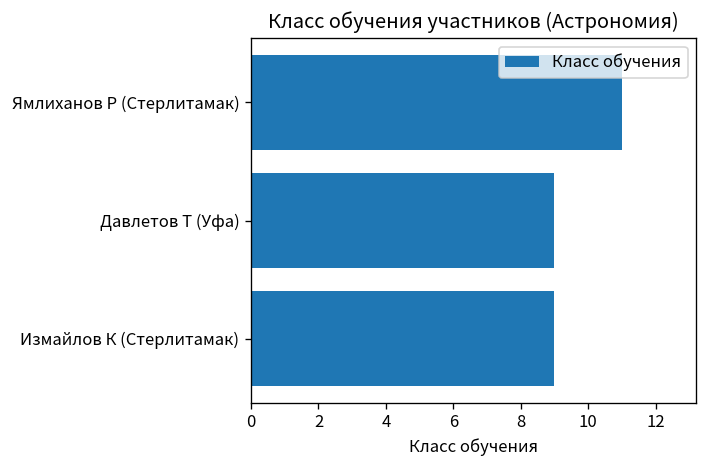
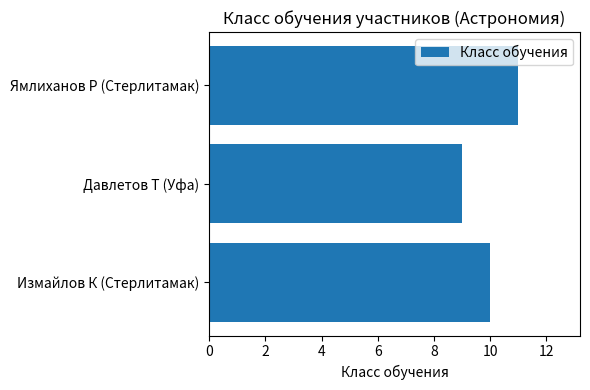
Измайлов К (Стерлитамак): 9 -> 10
